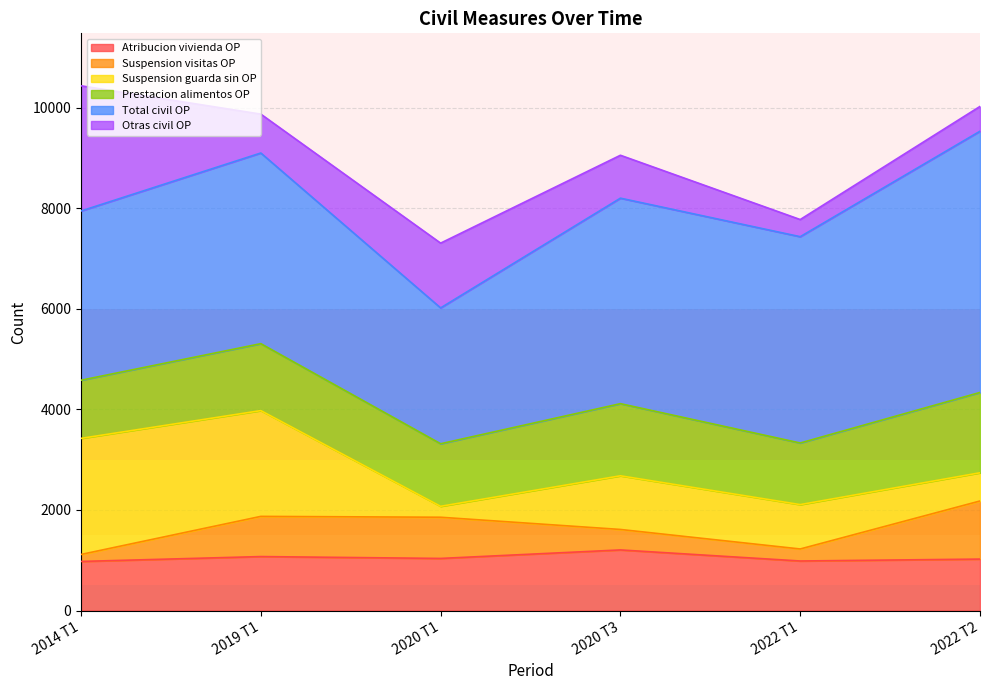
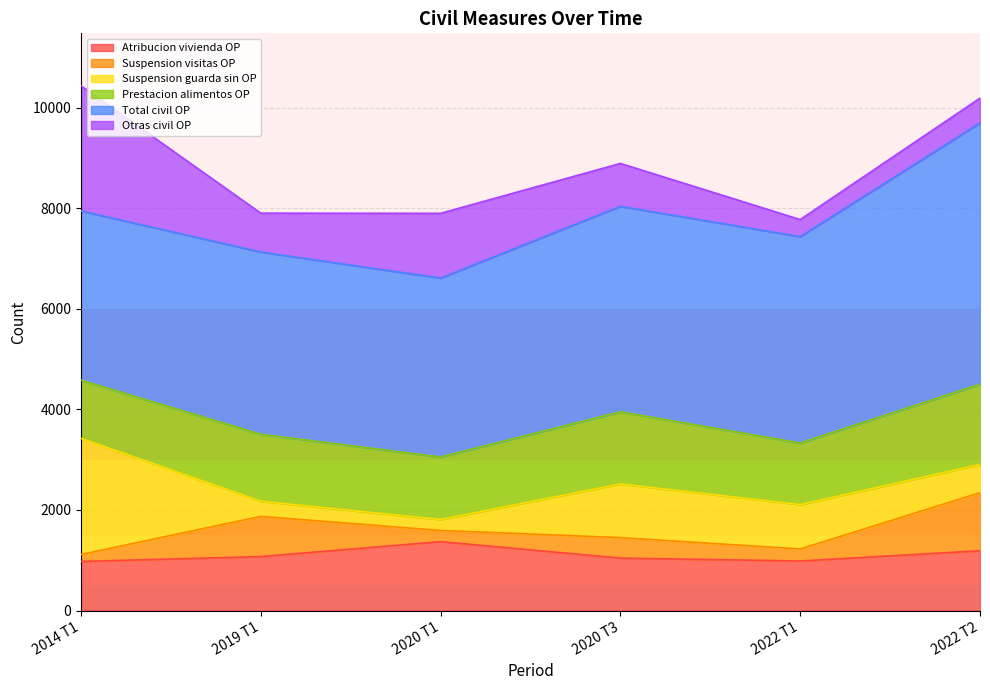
Suspension guarda sin OP, 2019 T1: 2100 -> 300
Total civil OP, 2019 T1: 3800 -> 3600
Atribucion vivienda OP, 2020 T1: 1000 -> 1400
Suspension visitas OP, 2020 T1: 800 -> 200
Total civil OP, 2020 T1: 2700 -> 3600
Atribucion vivienda OP, 2020 T3: 1200 -> 1000
Atribucion vivienda OP, 2022 T2: 1000 -> 1200
